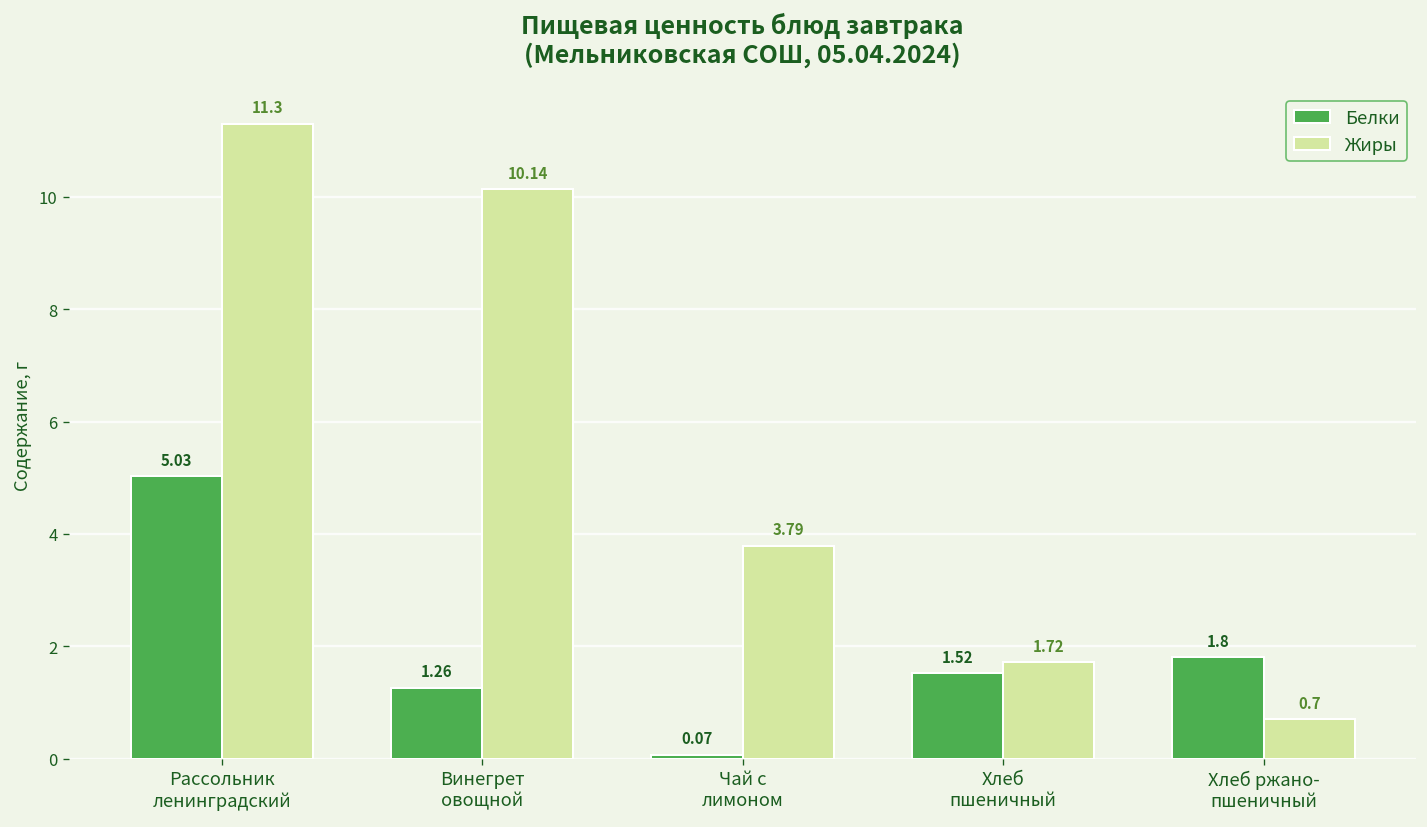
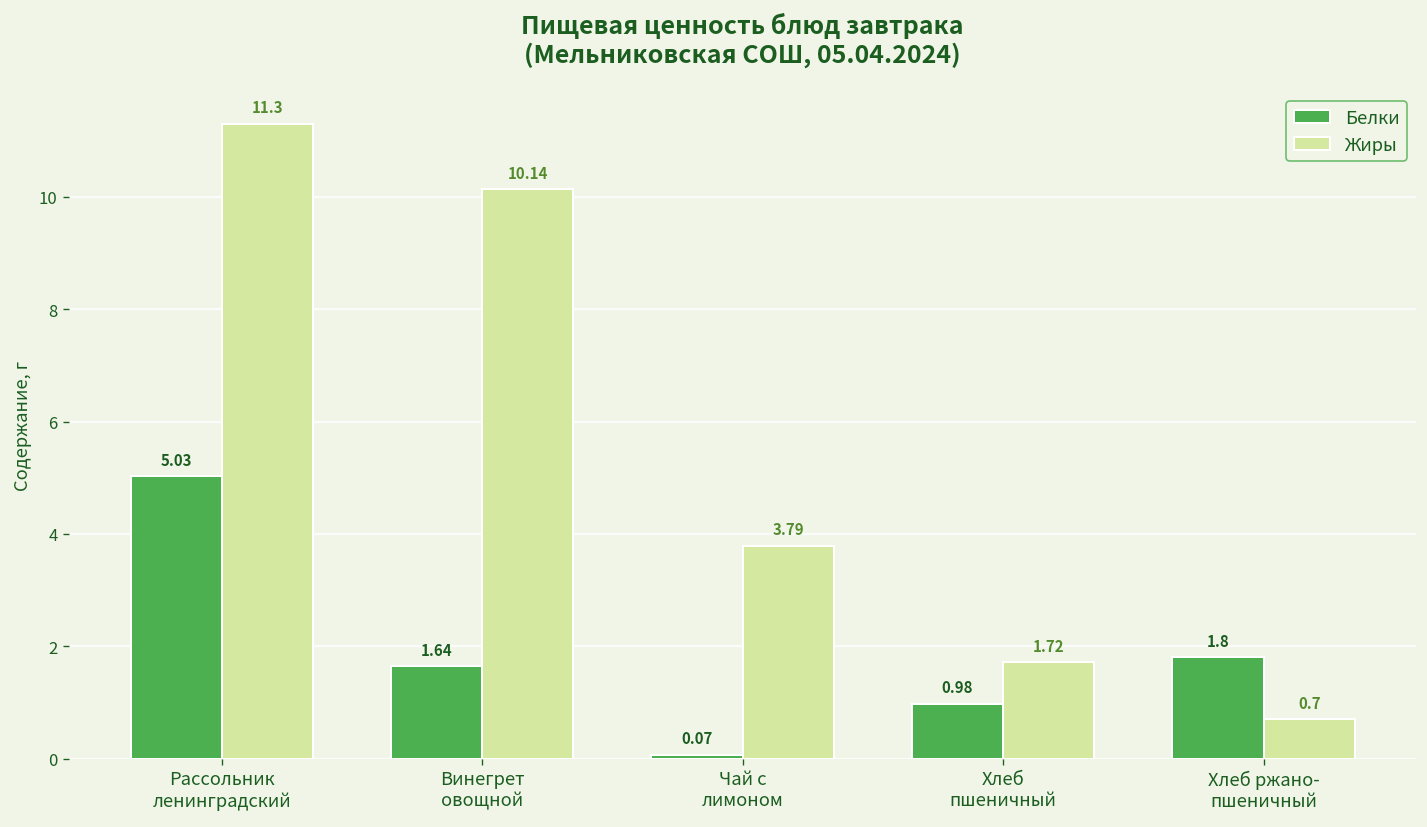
Белки, Винегрет овощной: 1.26 -> 1.64
Белки, Хлеб пшеничный: 1.52 -> 0.98
